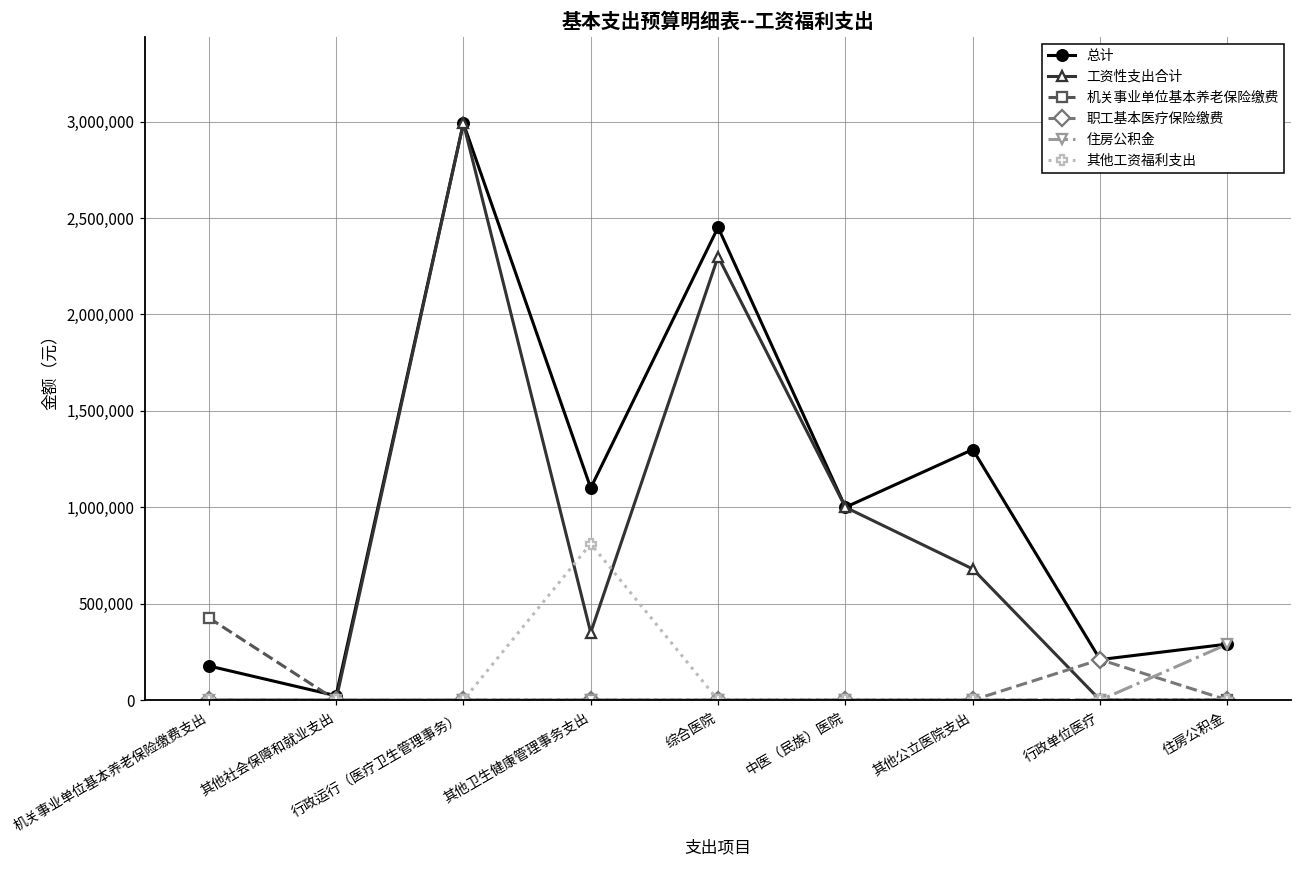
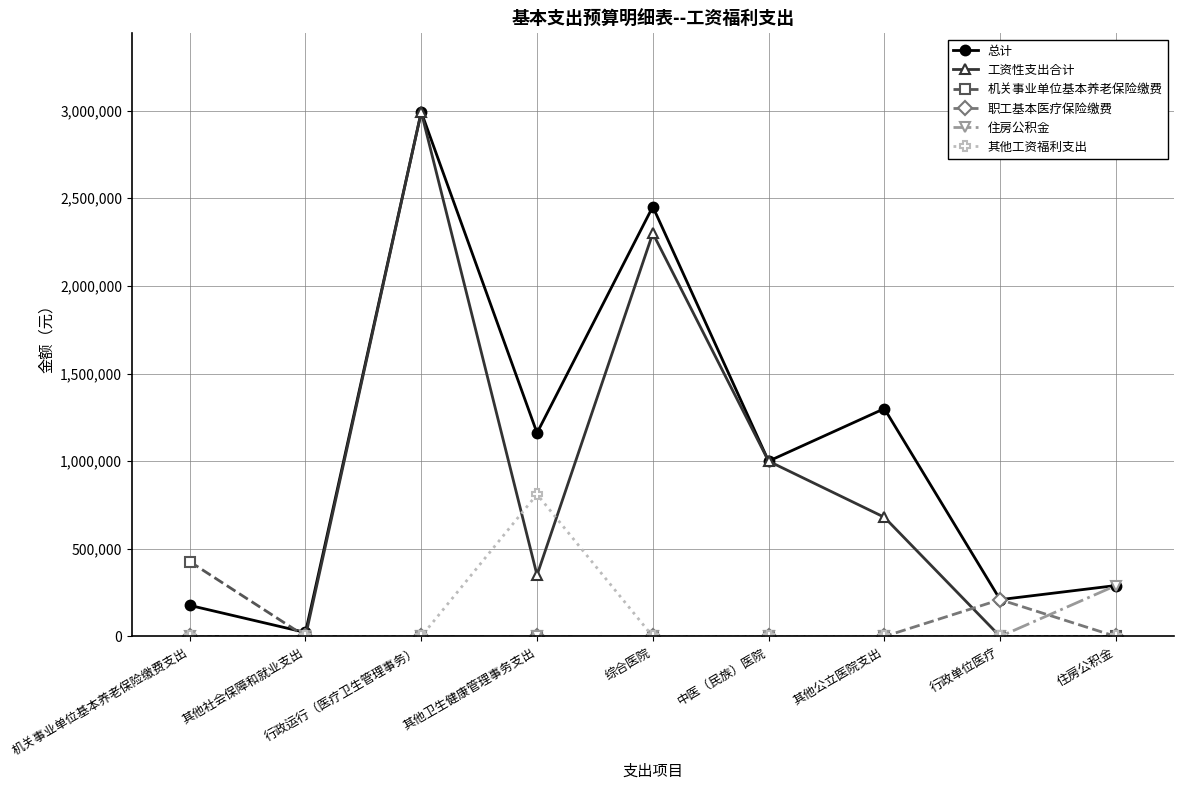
总计, 其他卫生健康管理事务支出: 1,100,000 -> 1,160,000
